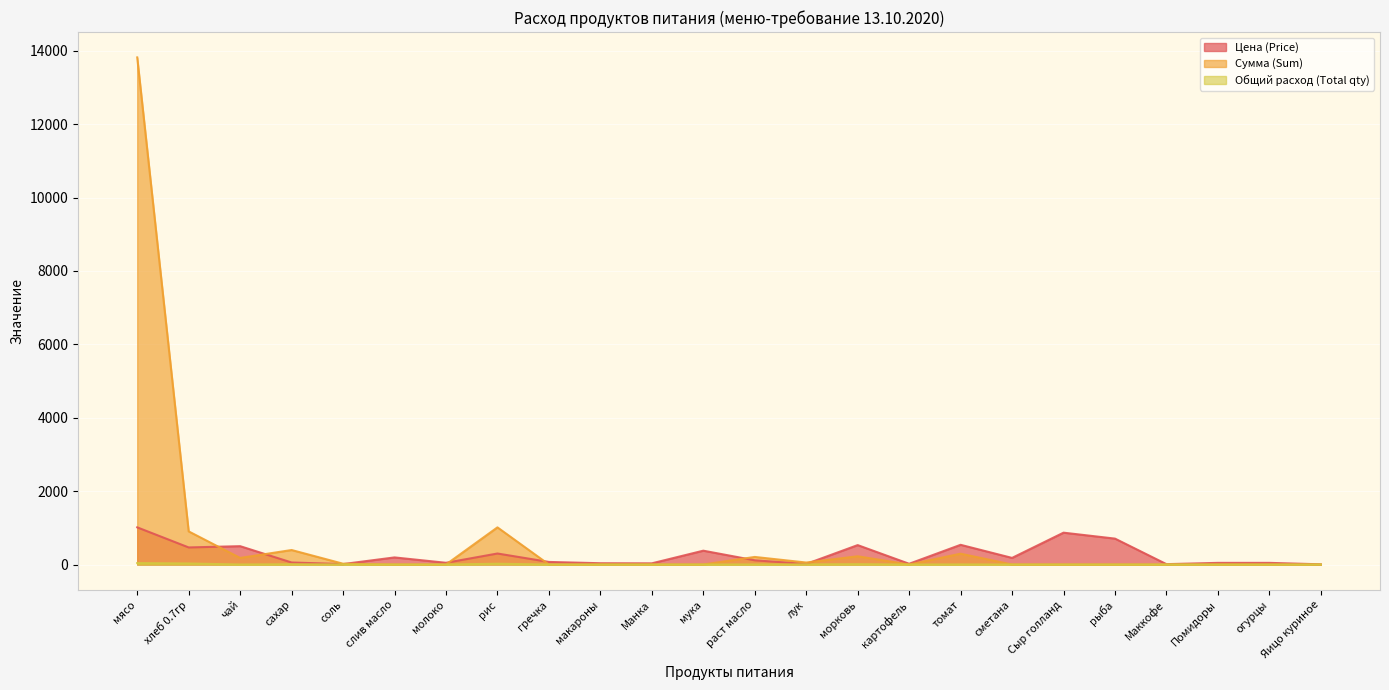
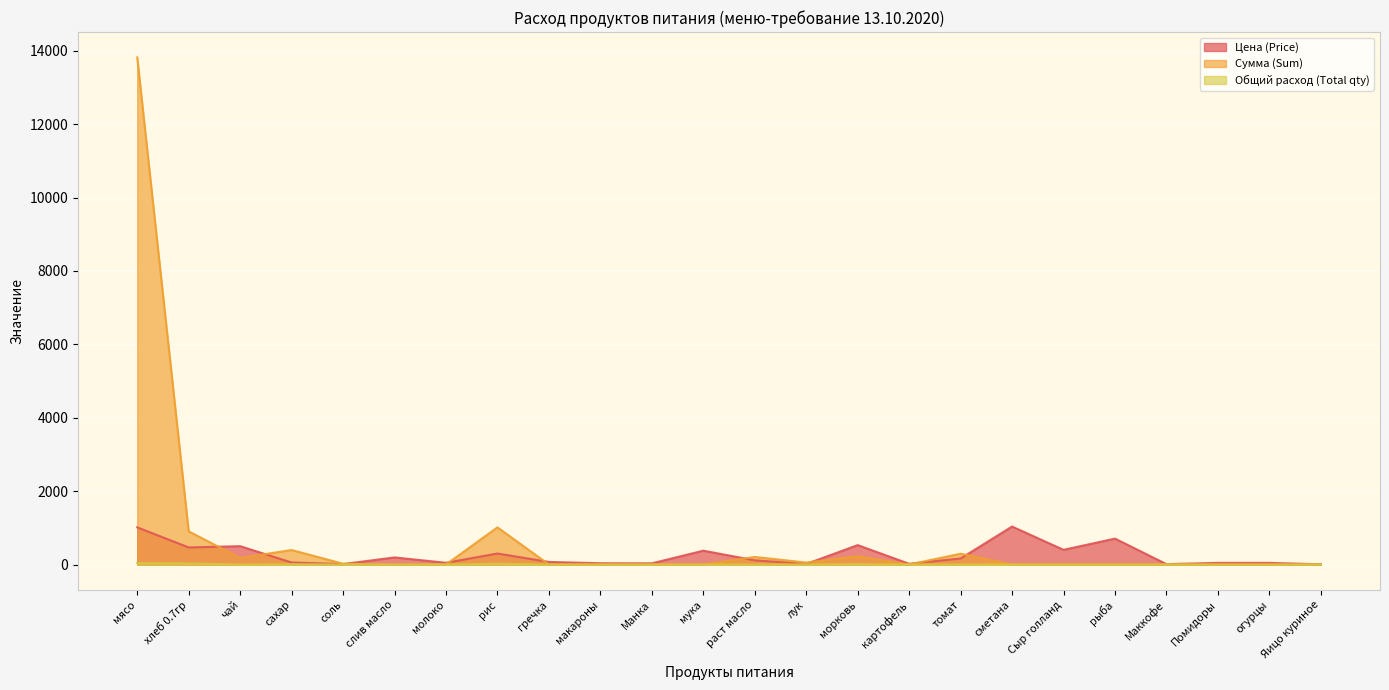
Цена (Price), томат: 500 -> 200
Цена (Price), сметана: 200 -> 1000
Цена (Price), Сыр голланд: 900 -> 400
